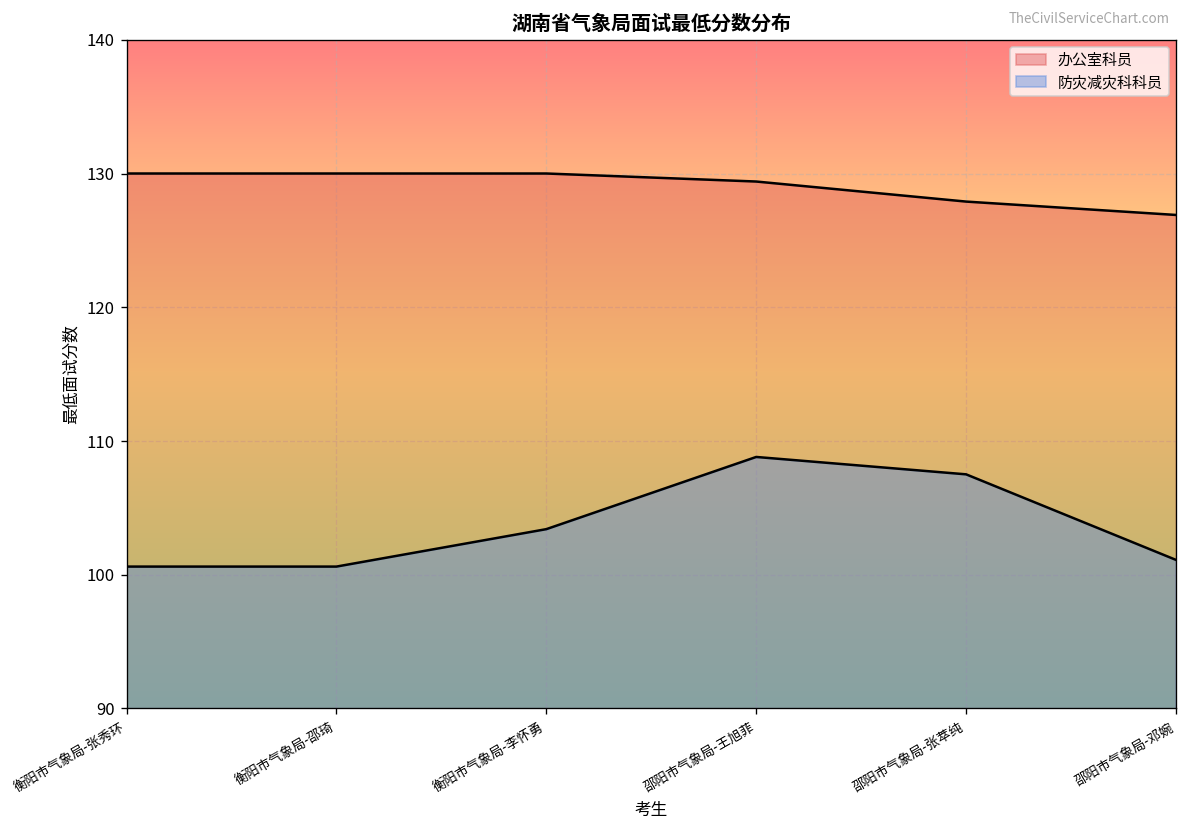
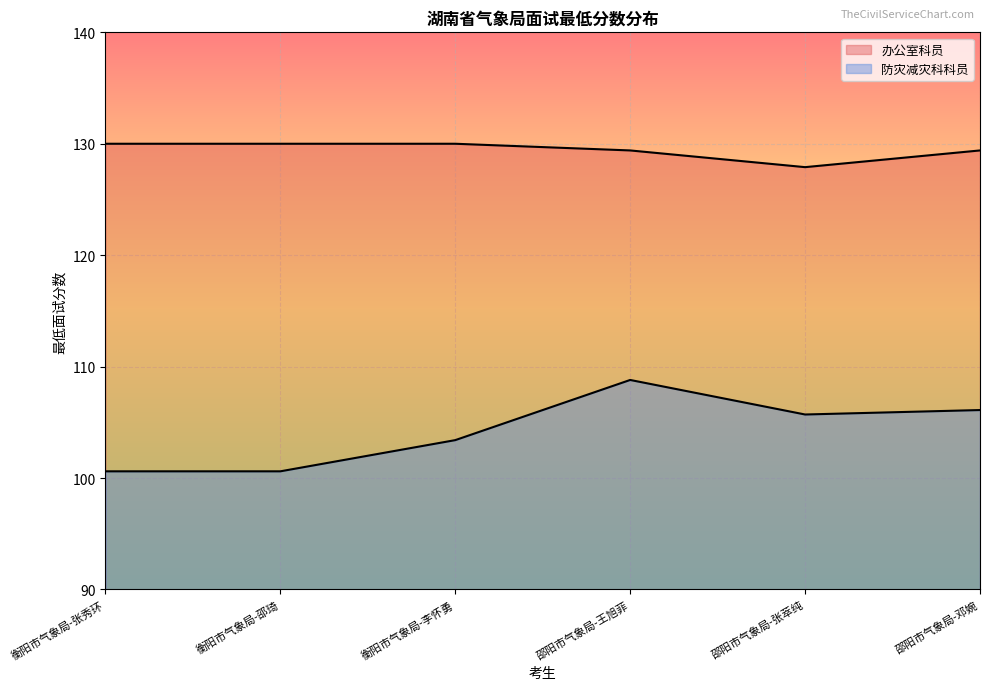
防灾减灾科科员, 邵阳市气象局-张萃纯: 107.5 -> 105.7
办公室科员, 邵阳市气象局-邓婉: 126.9 -> 129.4
防灾减灾科科员, 邵阳市气象局-邓婉: 101.1 -> 106.1
